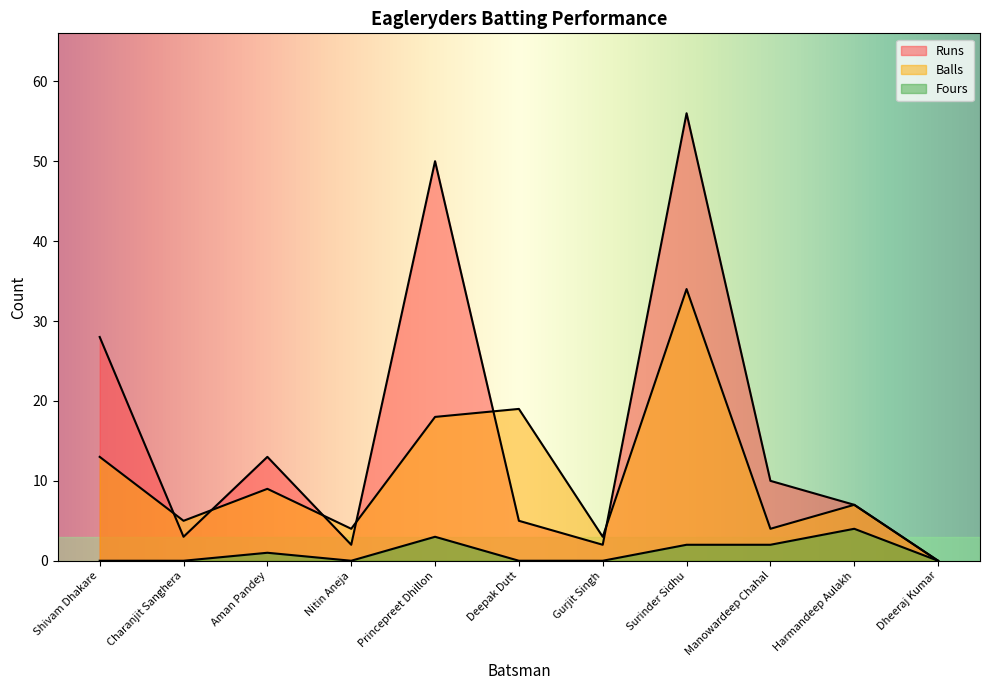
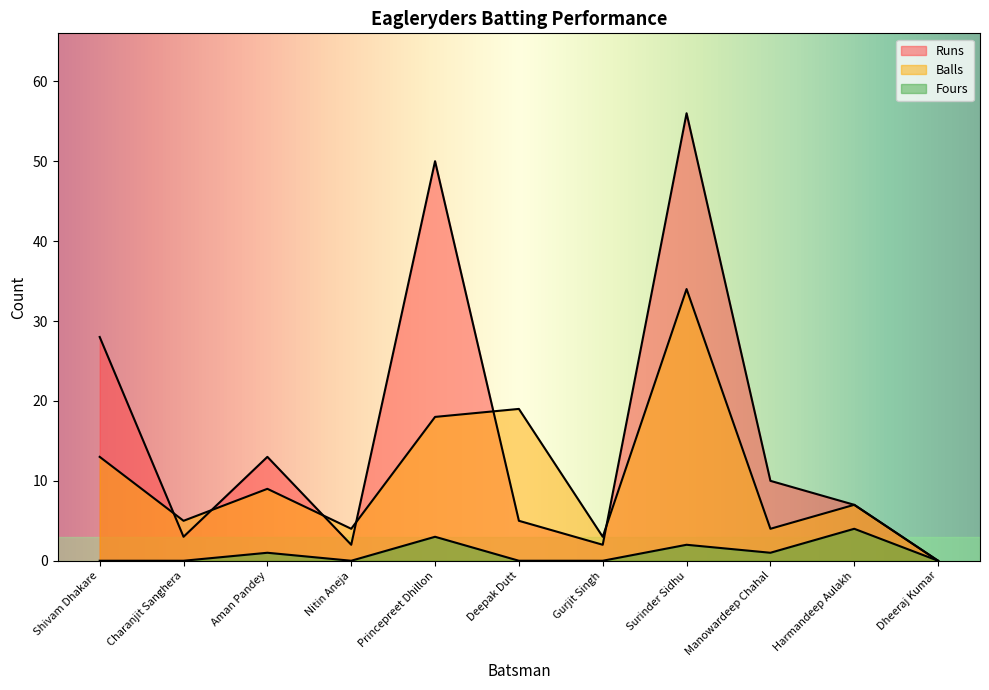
Fours, Manowardeep Chahal: 2 -> 1
